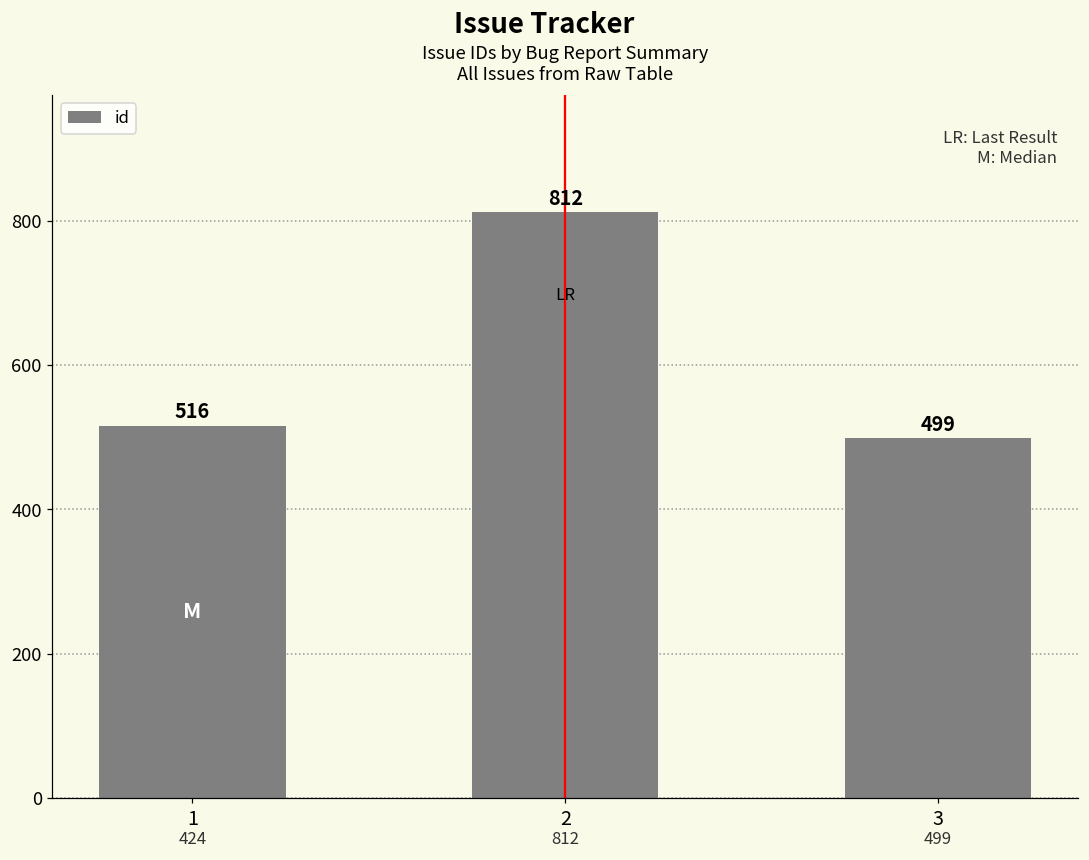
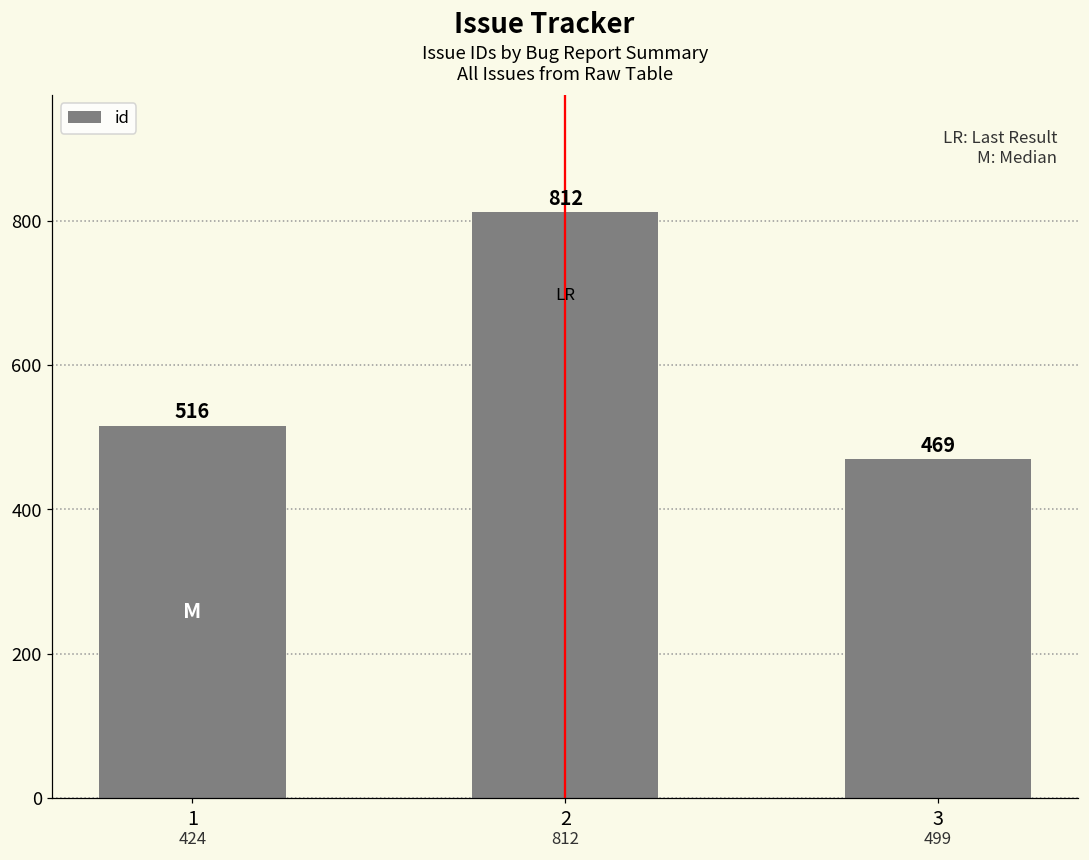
3: 499 -> 469
